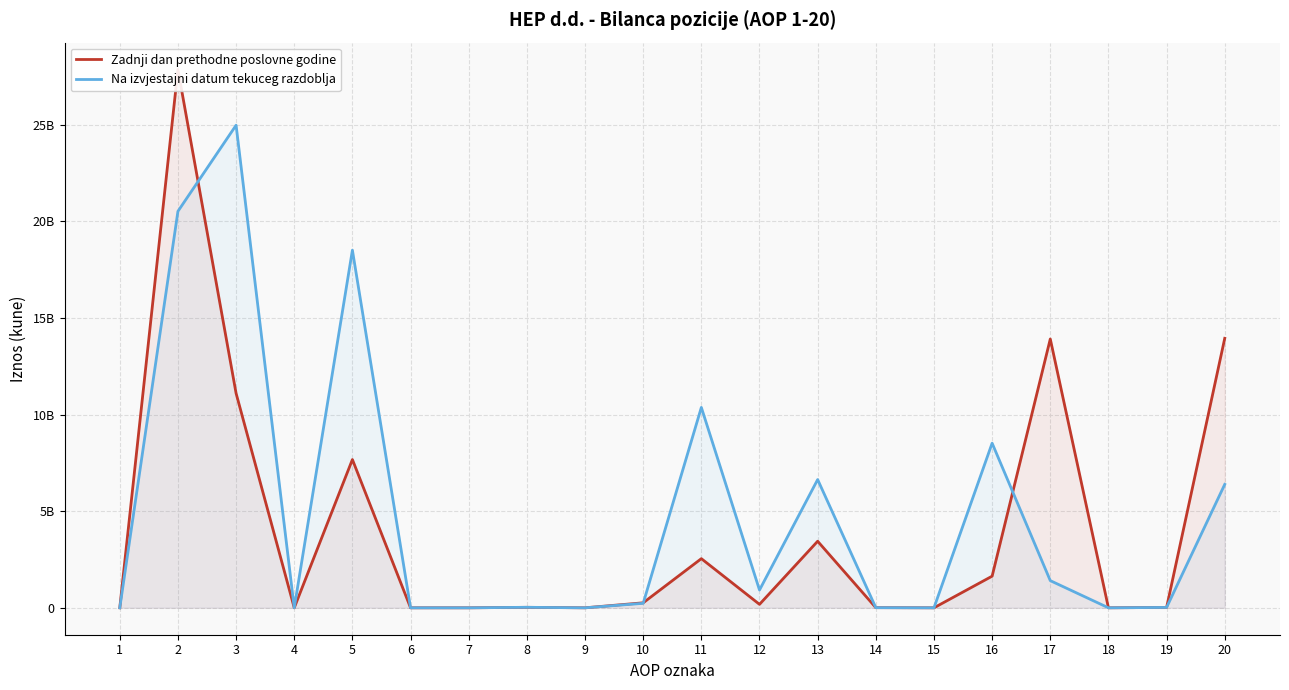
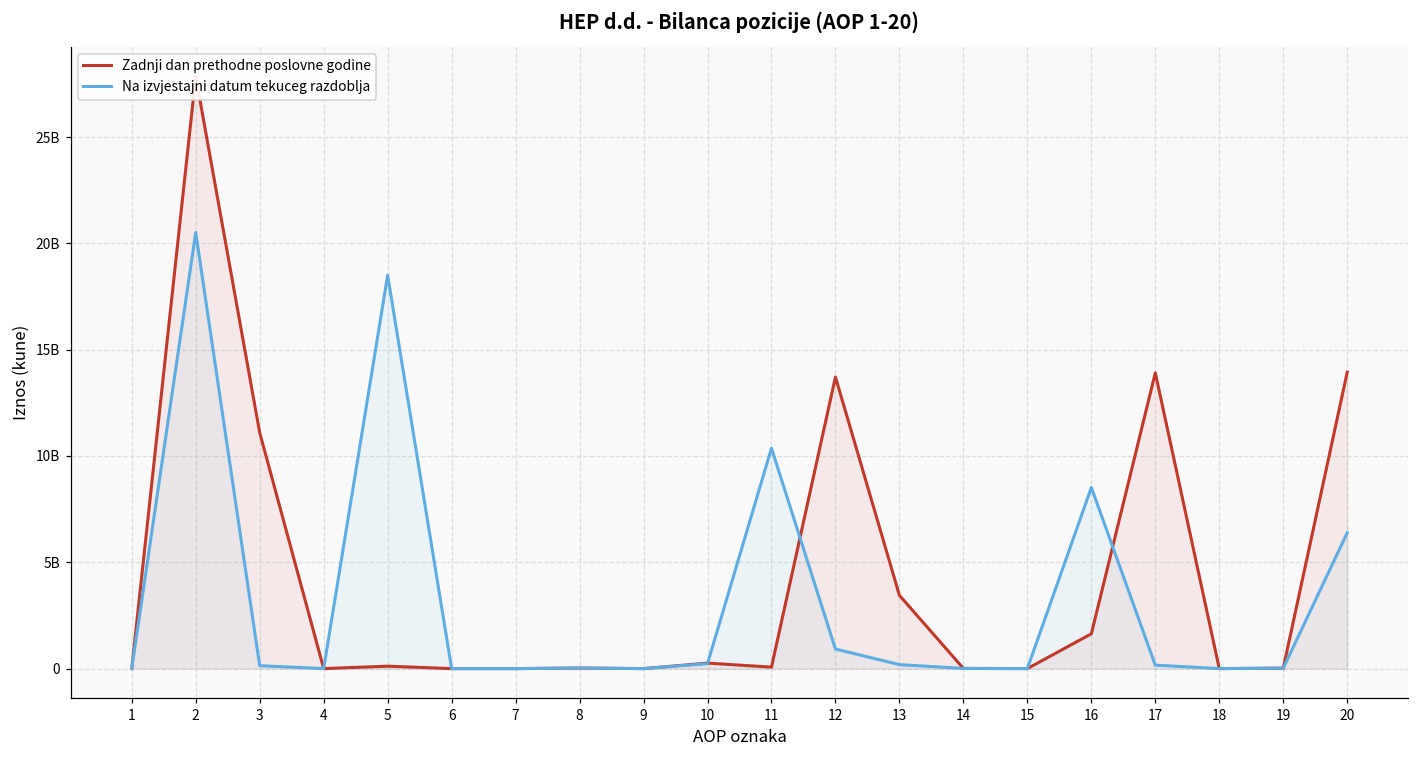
Na izvjestajni datum tekuceg razdoblja, 3: 25000000000 -> 100000000
Zadnji dan prethodne poslovne godine, 5: 7700000000 -> 100000000
Zadnji dan prethodne poslovne godine, 11: 2500000000 -> 100000000
Zadnji dan prethodne poslovne godine, 12: 200000000 -> 13700000000
Na izvjestajni datum tekuceg razdoblja, 13: 6600000000 -> 200000000
Na izvjestajni datum tekuceg razdoblja, 17: 1400000000 -> 200000000
